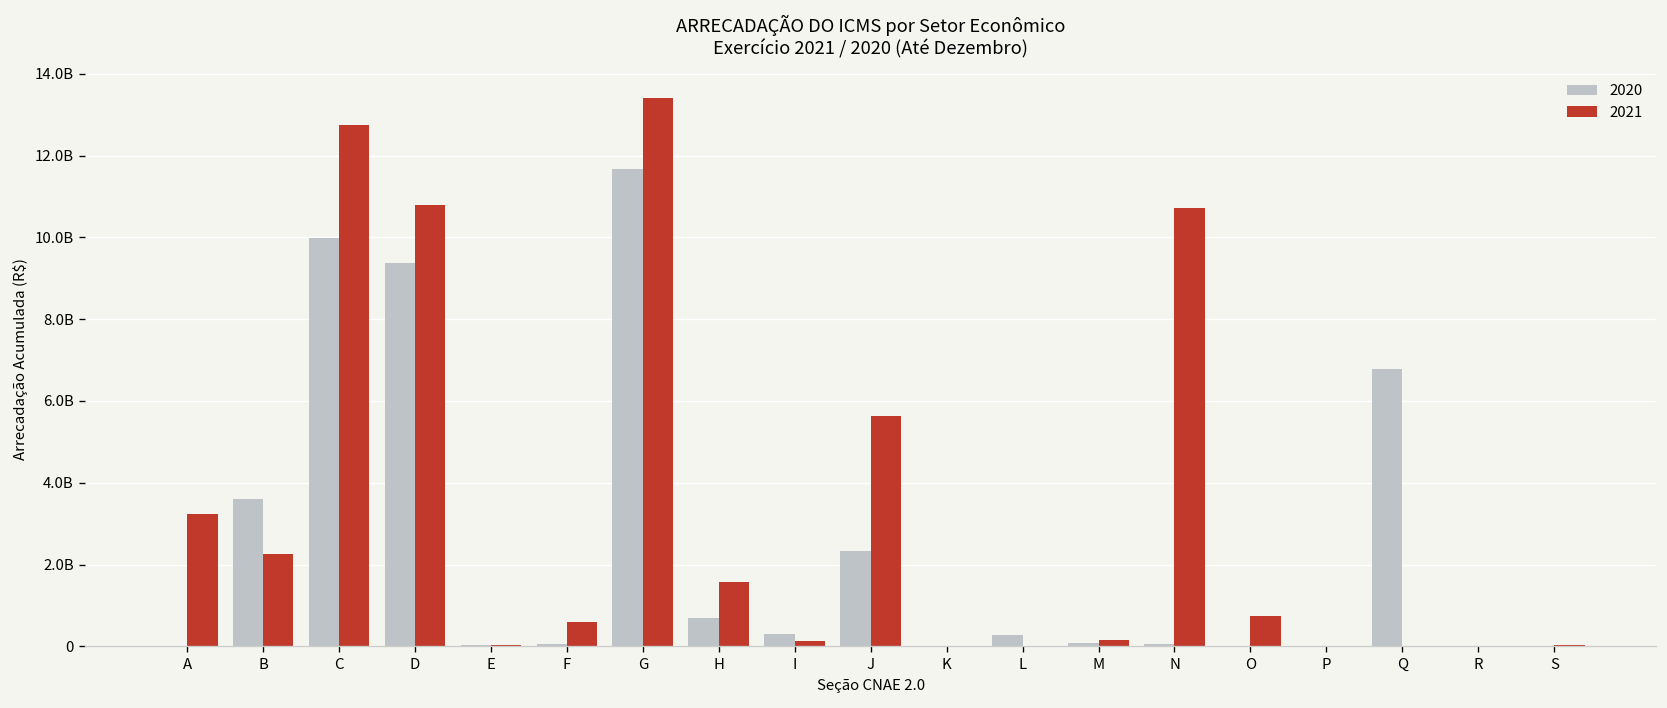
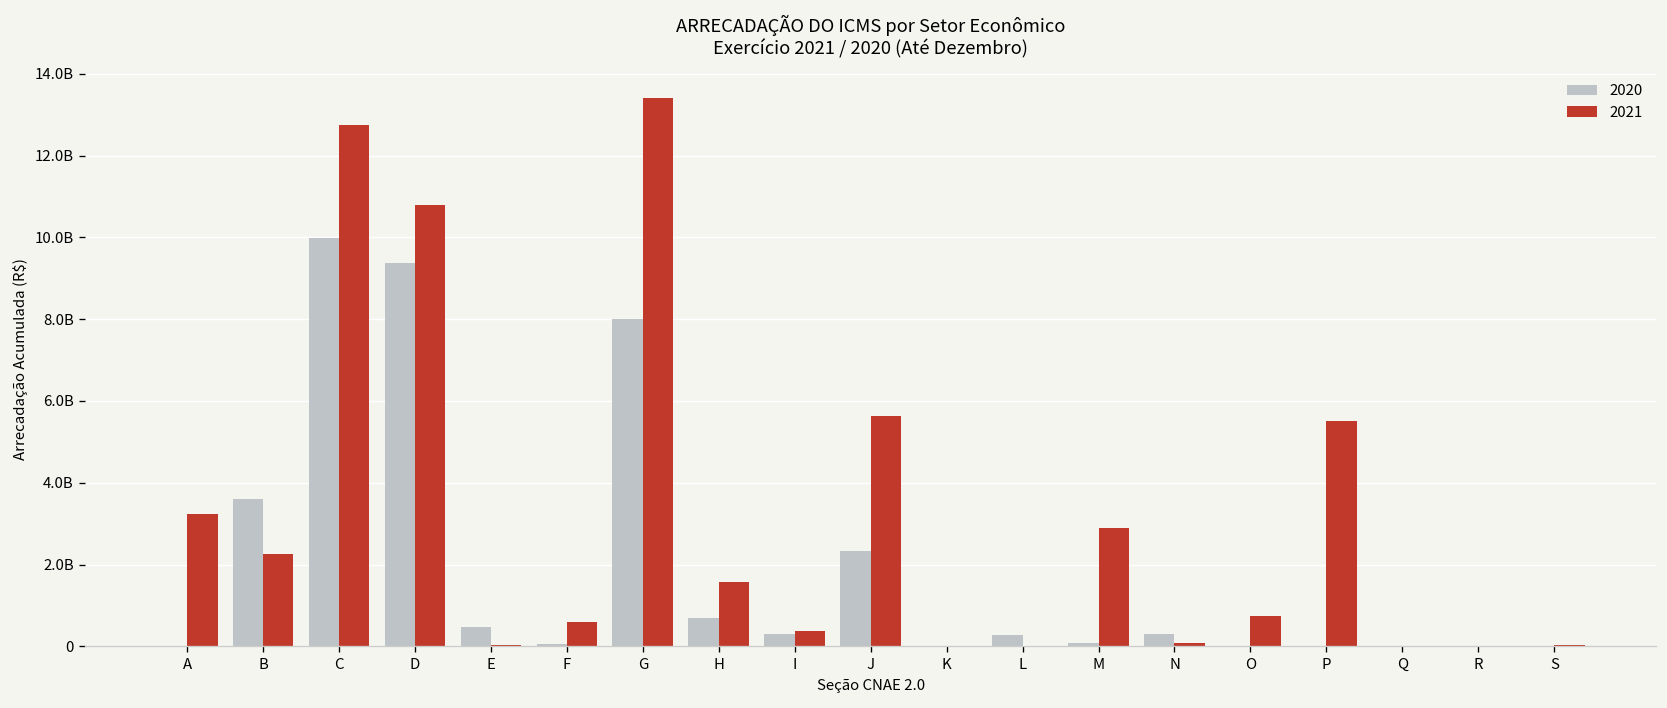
2020, E: 0 -> 500000000
2020, G: 11700000000 -> 8000000000
2021, I: 100000000 -> 400000000
2021, M: 200000000 -> 2900000000
2020, N: 100000000 -> 300000000
2021, N: 10700000000 -> 100000000
2021, P: 0 -> 5500000000
2020, Q: 6800000000 -> 0
